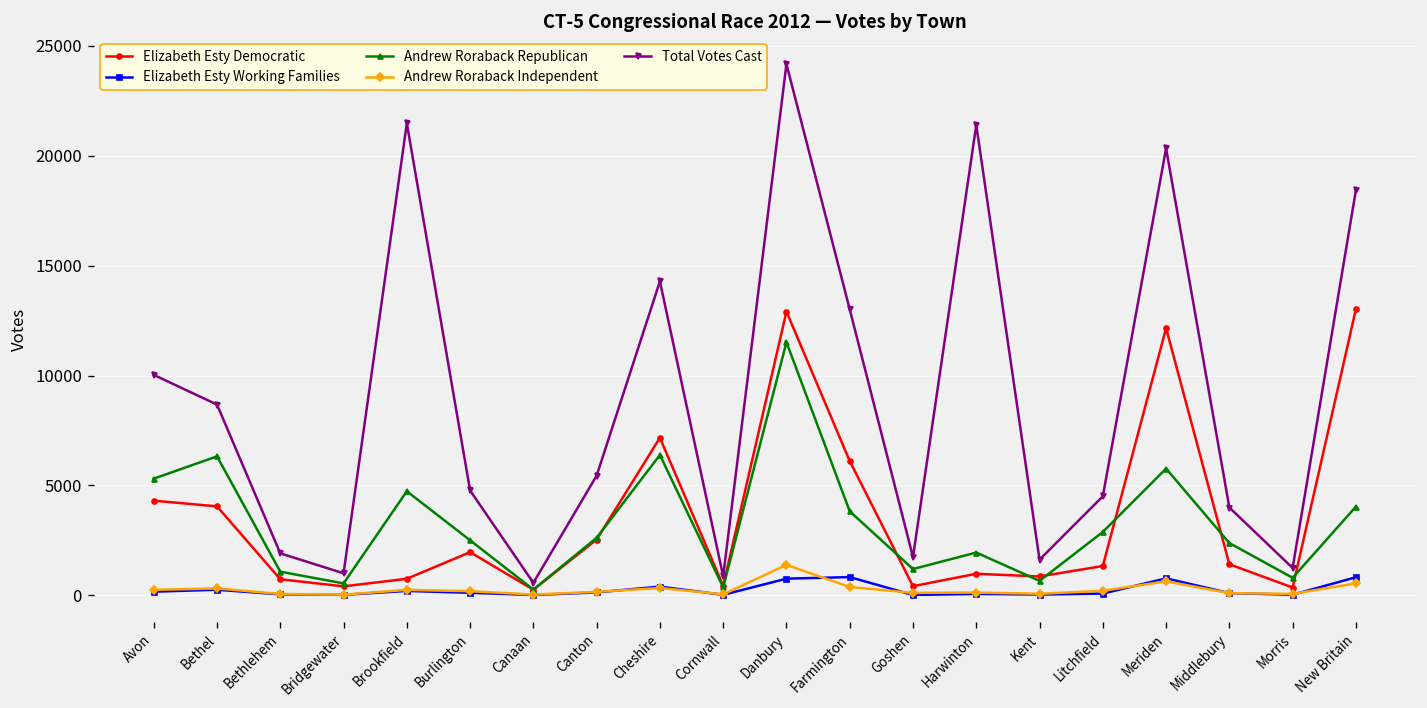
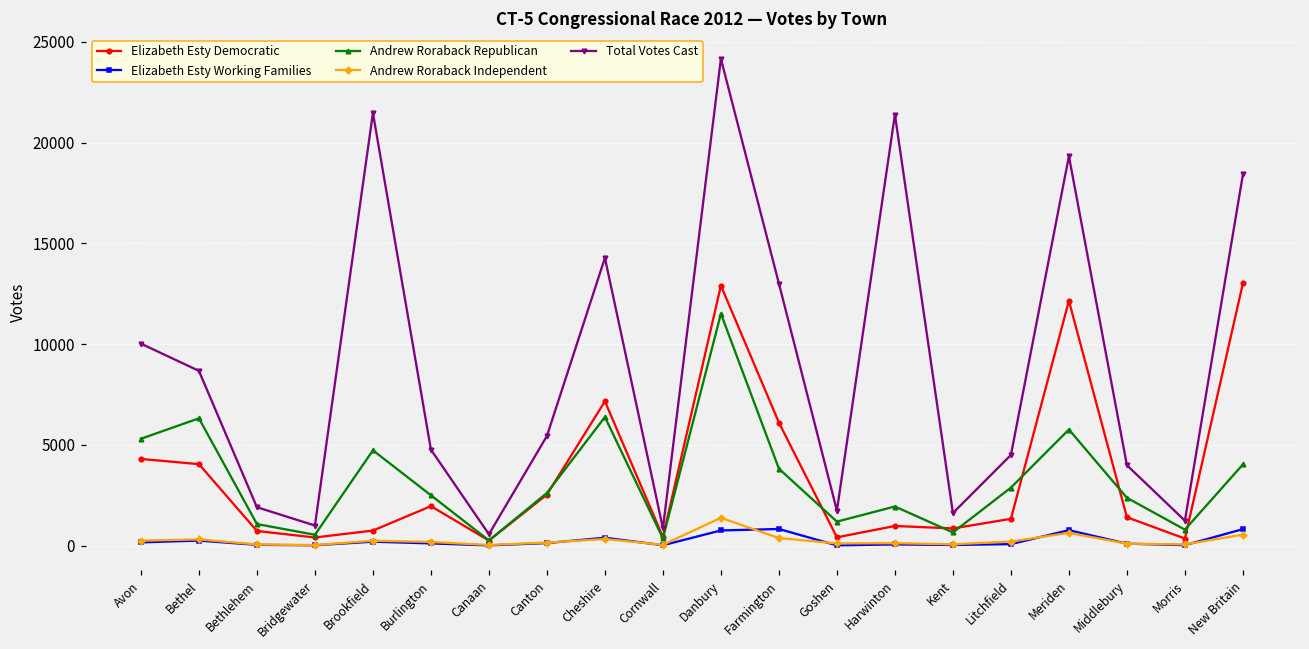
Total Votes Cast, Meriden: 20300 -> 19300
